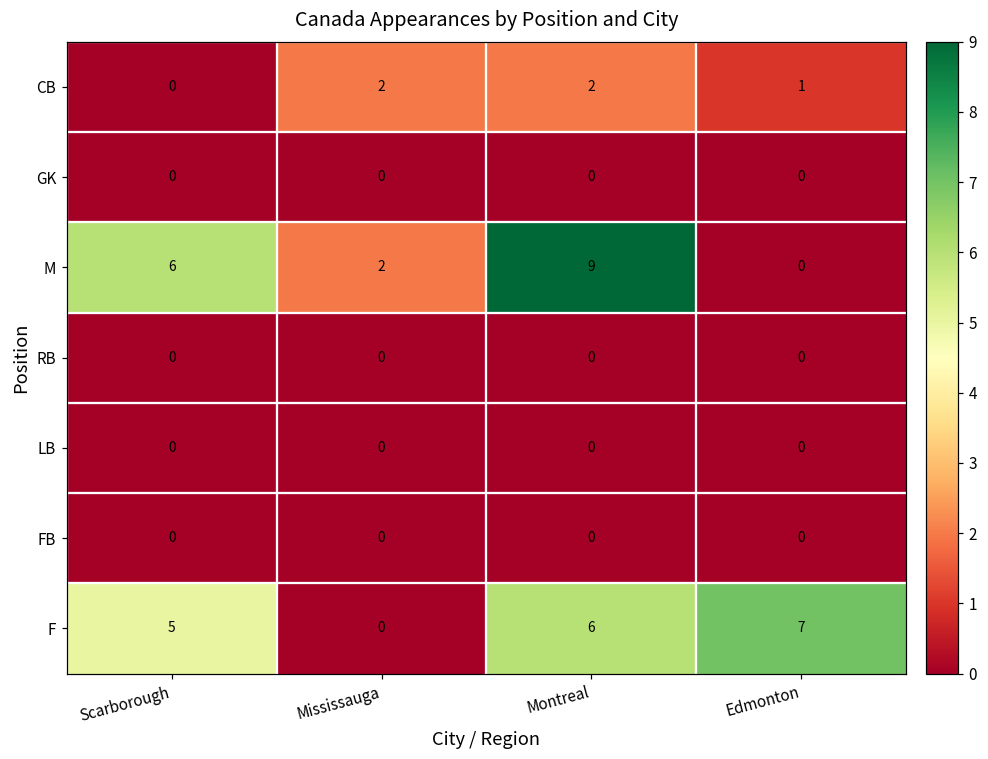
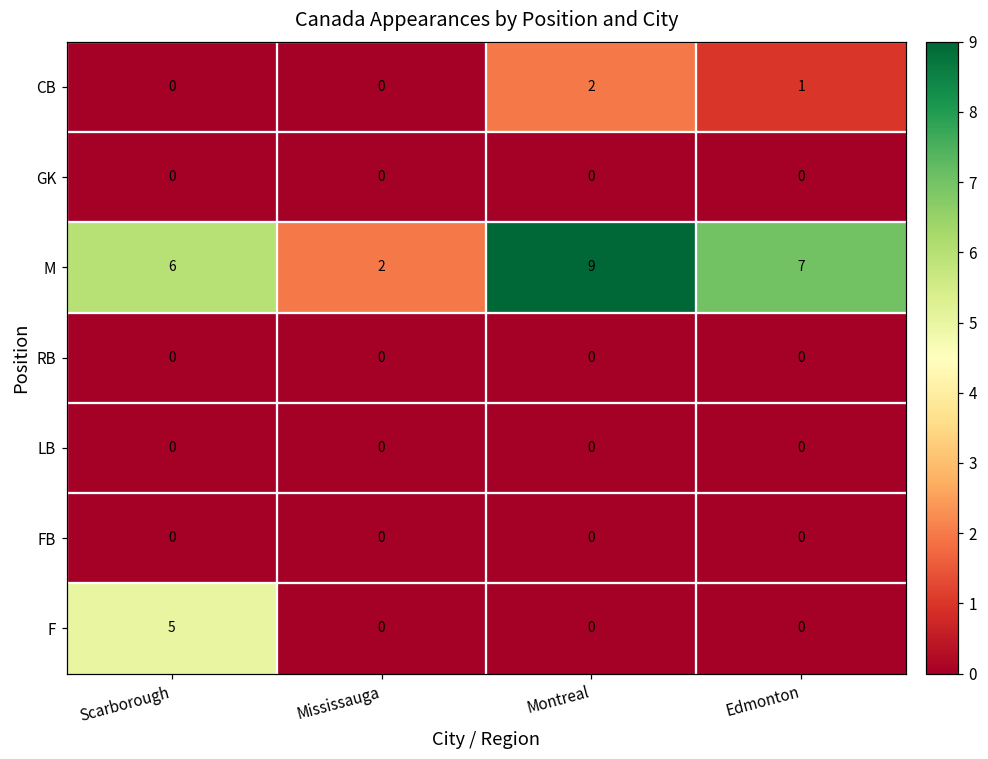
CB, Mississauga: 2 -> 0
M, Edmonton: 0 -> 7
F, Montreal: 6 -> 0
F, Edmonton: 7 -> 0
